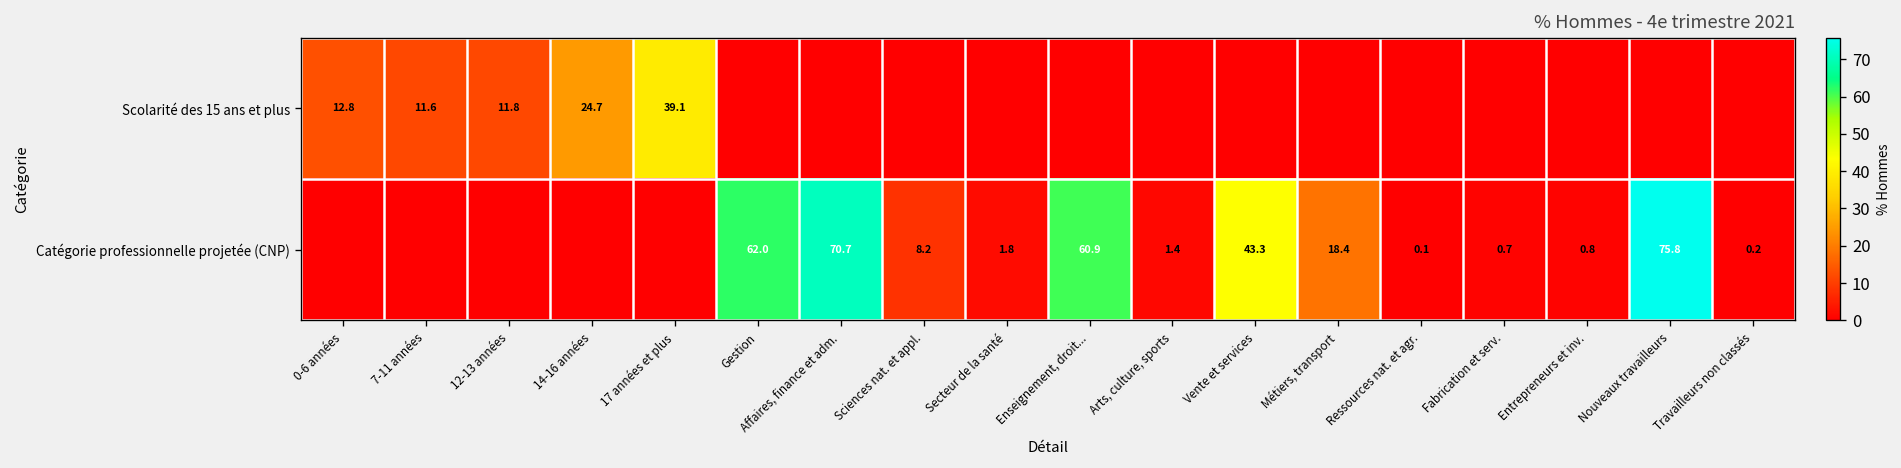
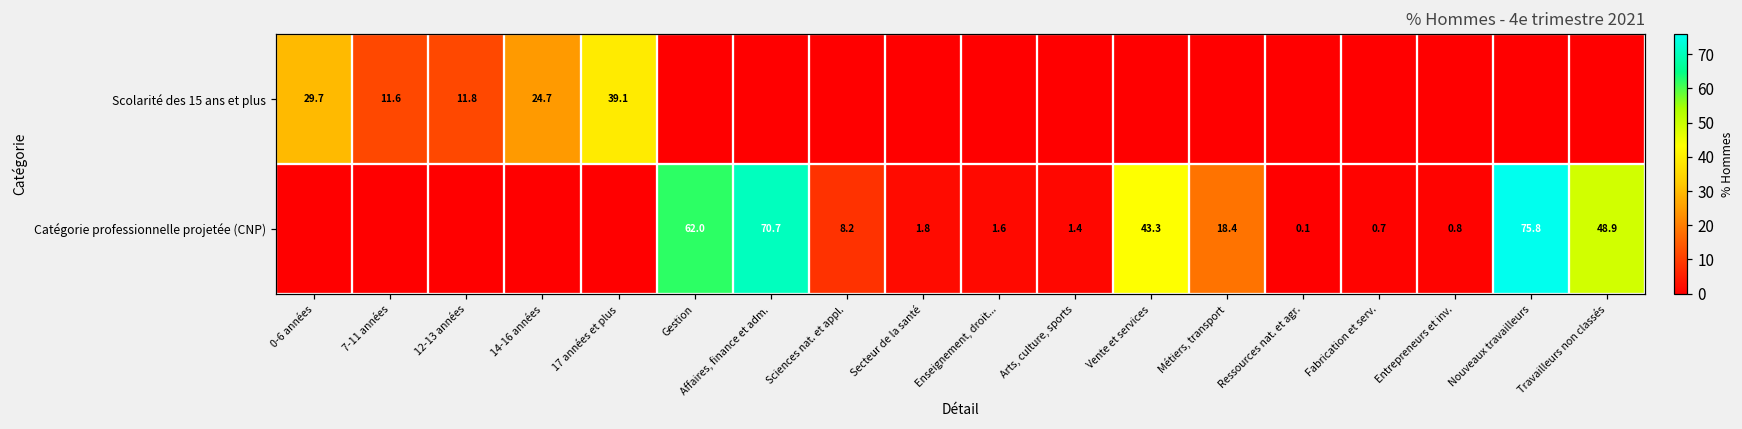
Scolarité des 15 ans et plus, 0-6 années: 12.8 -> 29.7
Catégorie professionnelle projetée (CNP), Enseignement, droit...: 60.9 -> 1.6
Catégorie professionnelle projetée (CNP), Travailleurs non classés: 0.2 -> 48.9
